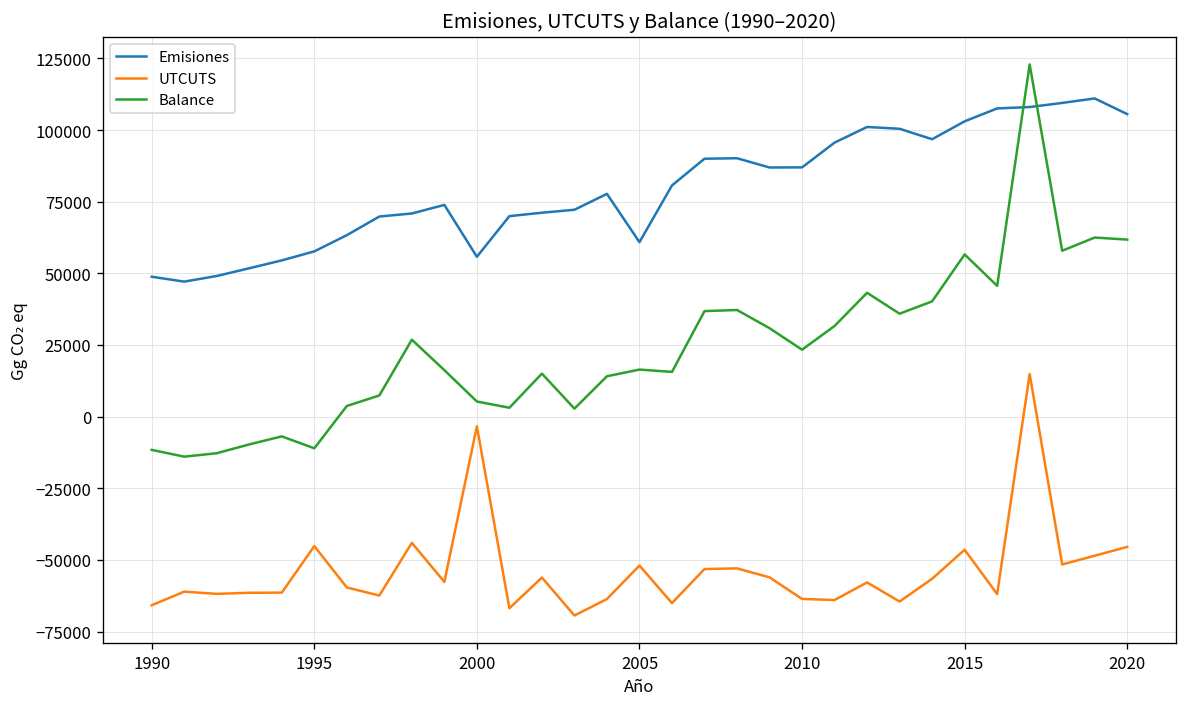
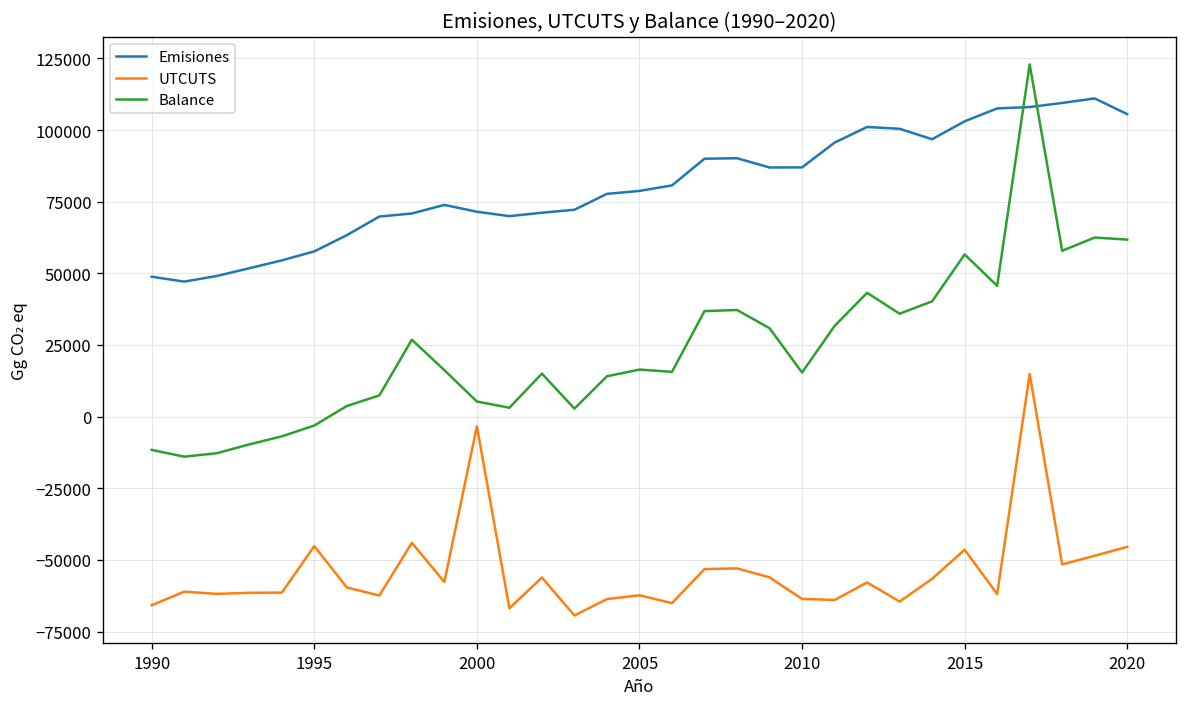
Balance, 1995: -11000 -> -3000
Emisiones, 2000: 56000 -> 71000
Emisiones, 2005: 61000 -> 79000
UTCUTS, 2005: -52000 -> -62000
Balance, 2010: 23000 -> 15000
